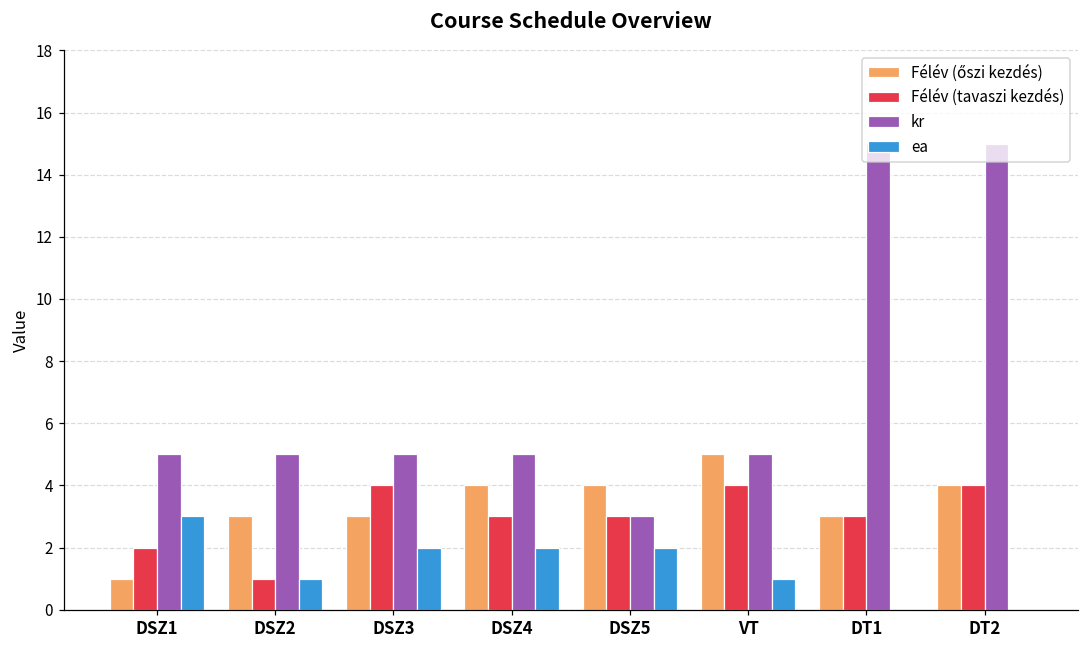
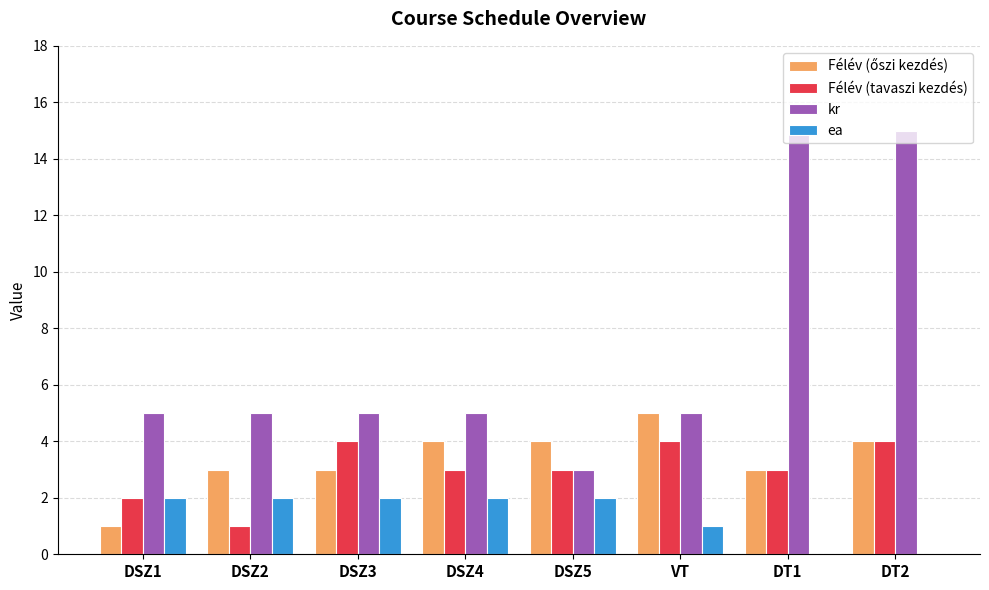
ea, DSZ1: 3 -> 2
ea, DSZ2: 1 -> 2
